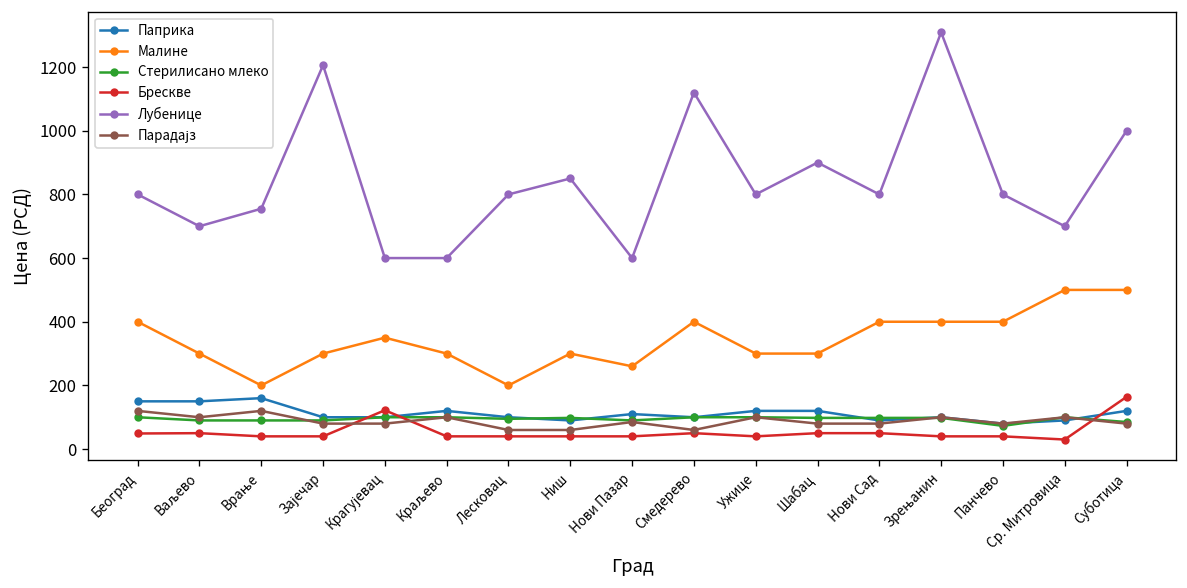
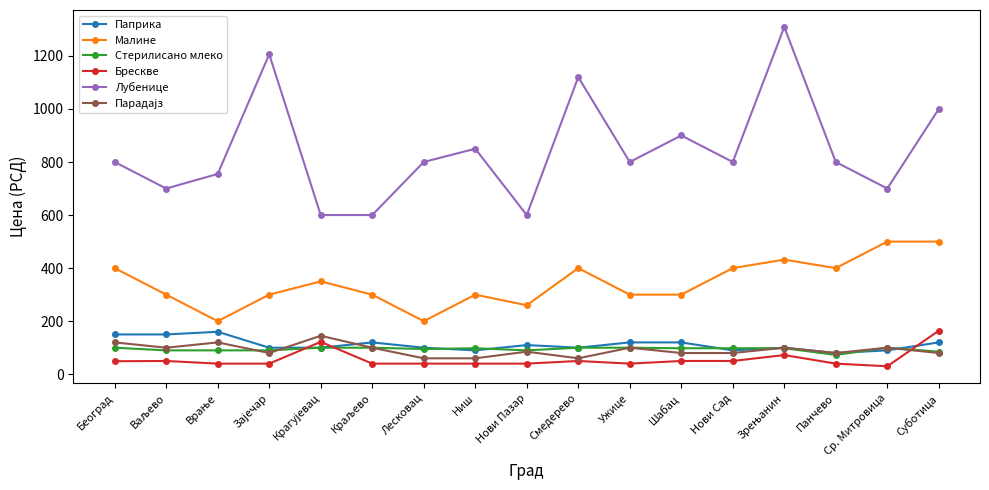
Парадајз, Крагујевац: 80 -> 150
Малине, Зрењанин: 400 -> 430
Брескве, Зрењанин: 40 -> 70
